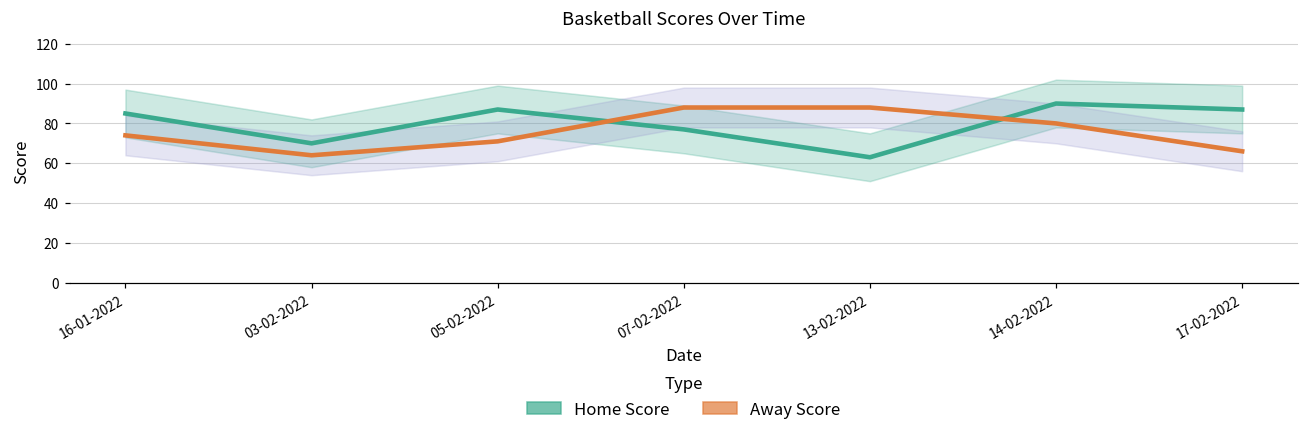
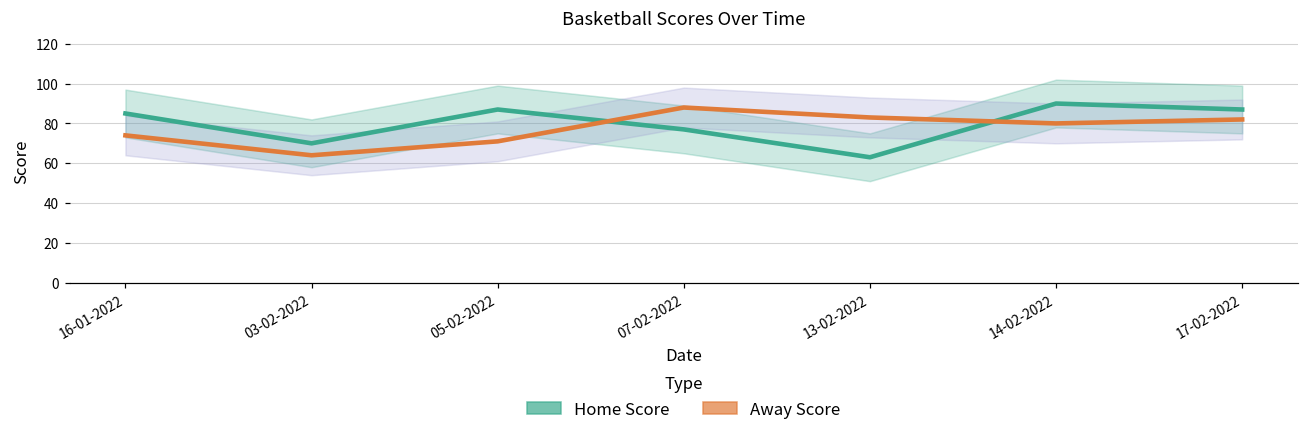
Away Score, 13-02-2022: 88 -> 83
Away Score, 17-02-2022: 66 -> 82
